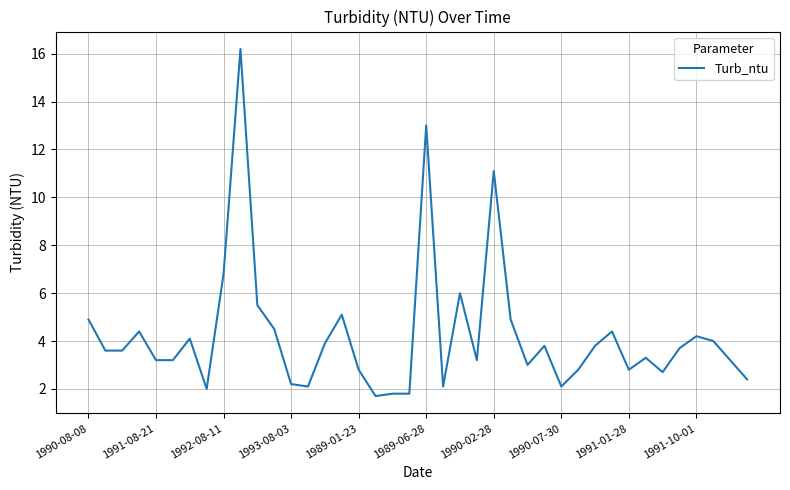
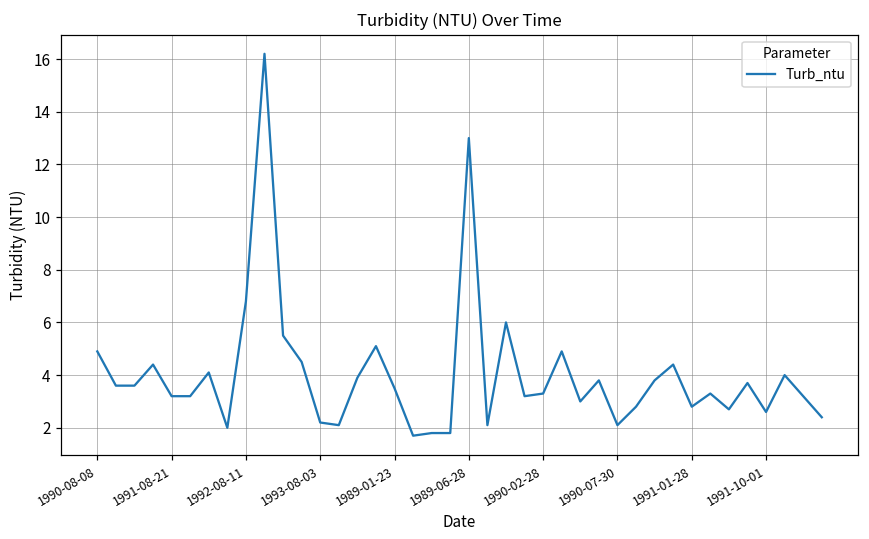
1989-01-23: 2.8 -> 3.5
1990-02-28: 11.1 -> 3.3
1991-10-01: 4.2 -> 2.6
